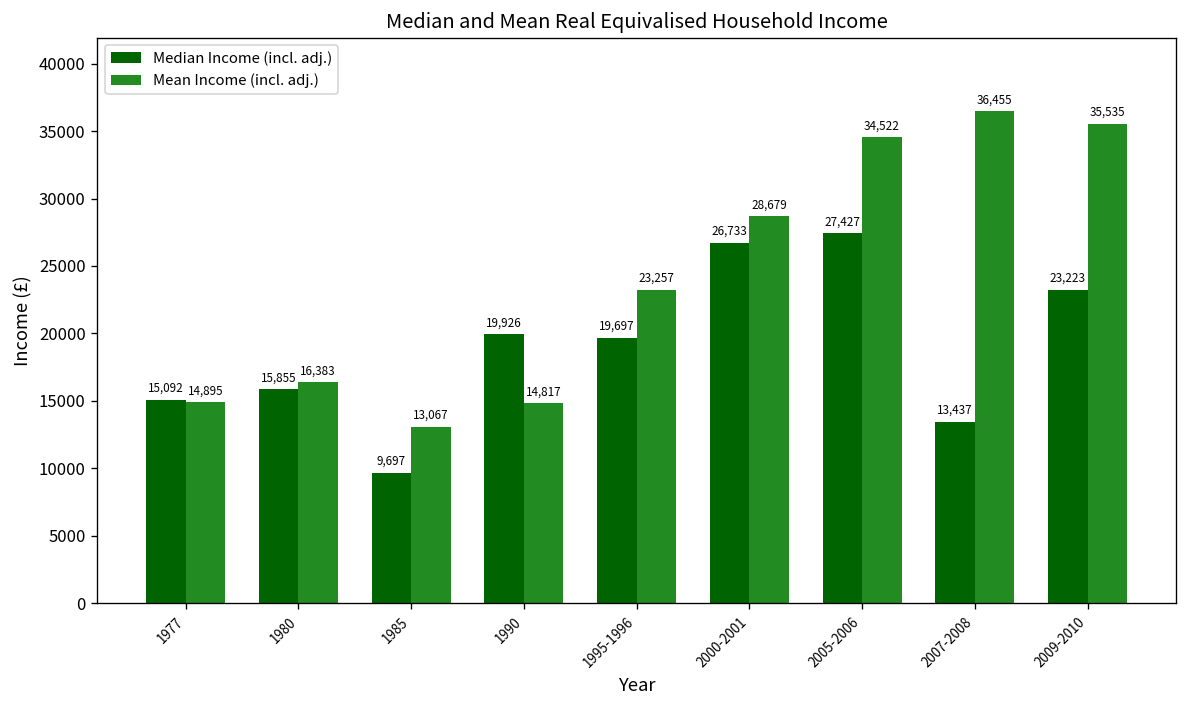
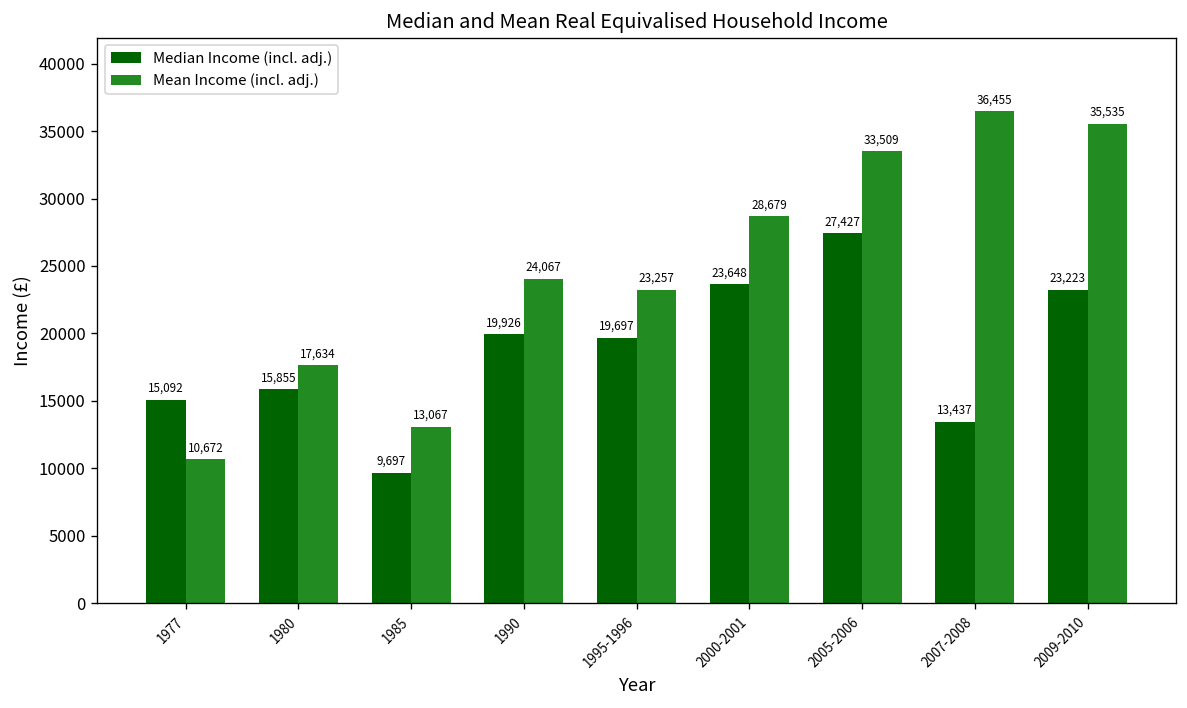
Mean Income (incl. adj.), 1977: 14,895 -> 10,672
Mean Income (incl. adj.), 1980: 16,383 -> 17,634
Mean Income (incl. adj.), 1990: 14,817 -> 24,067
Median Income (incl. adj.), 2000-2001: 26,733 -> 23,648
Mean Income (incl. adj.), 2005-2006: 34,522 -> 33,509
